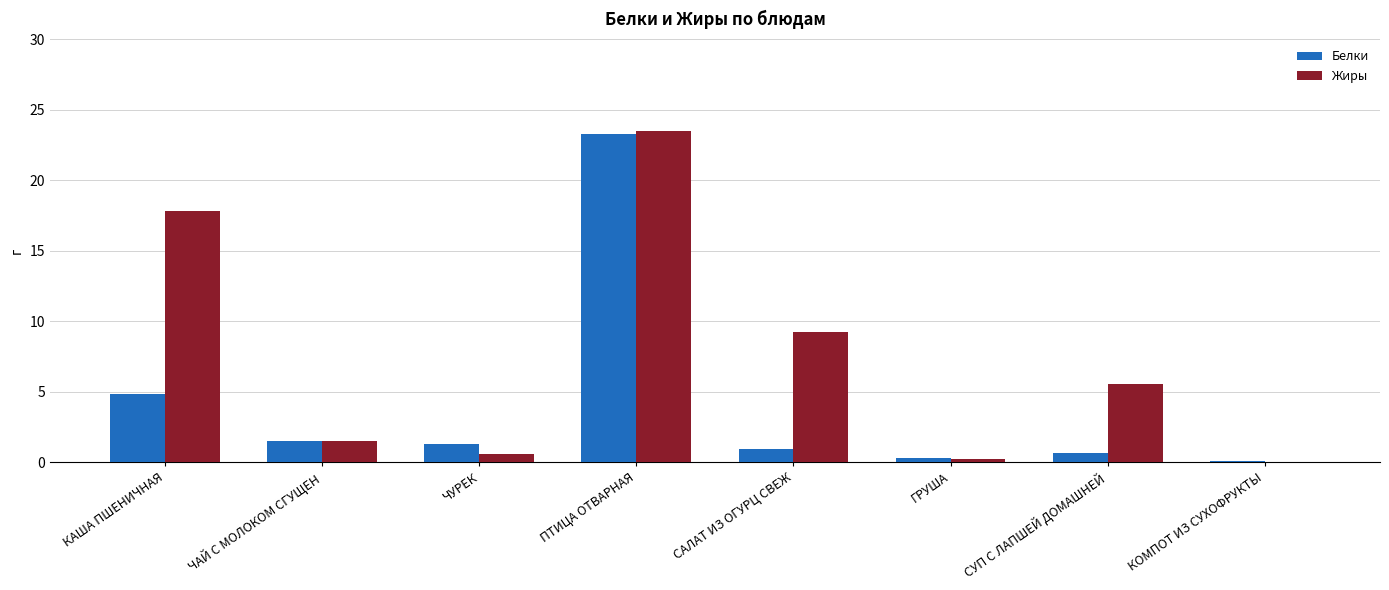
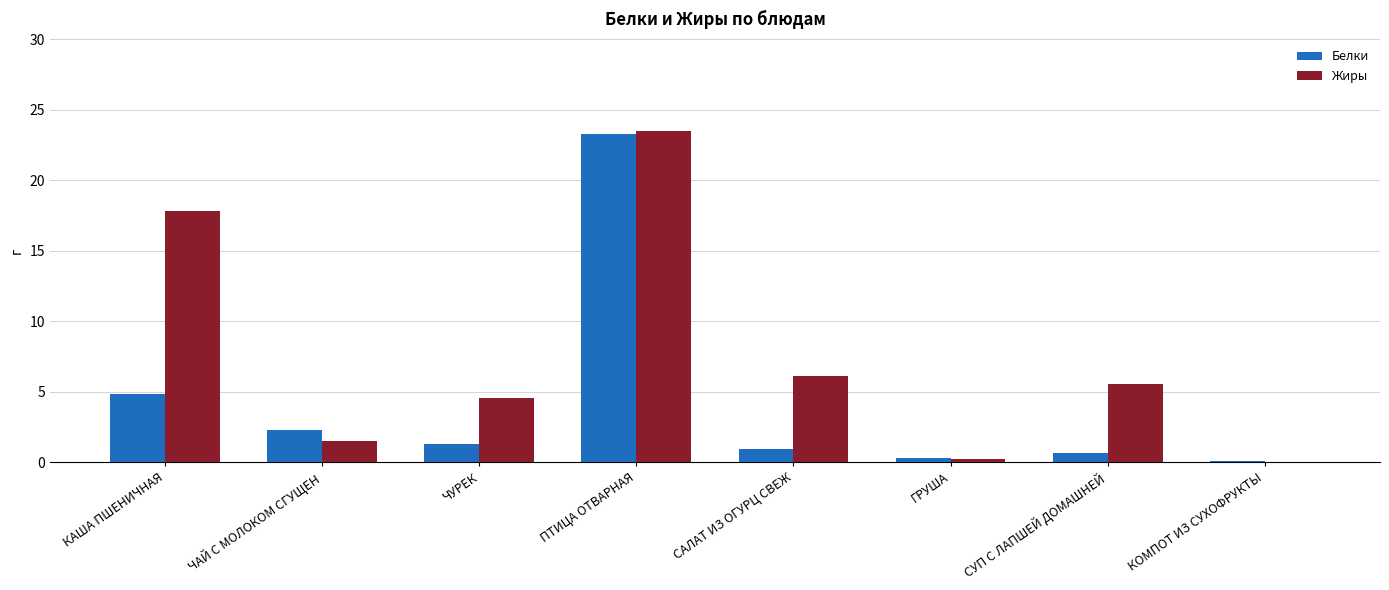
Белки, ЧАЙ С МОЛОКОМ СГУЩЕН: 1.5 -> 2.3
Жиры, ЧУРЕК: 0.6 -> 4.5
Жиры, САЛАТ ИЗ ОГУРЦ СВЕЖ: 9.2 -> 6.1
